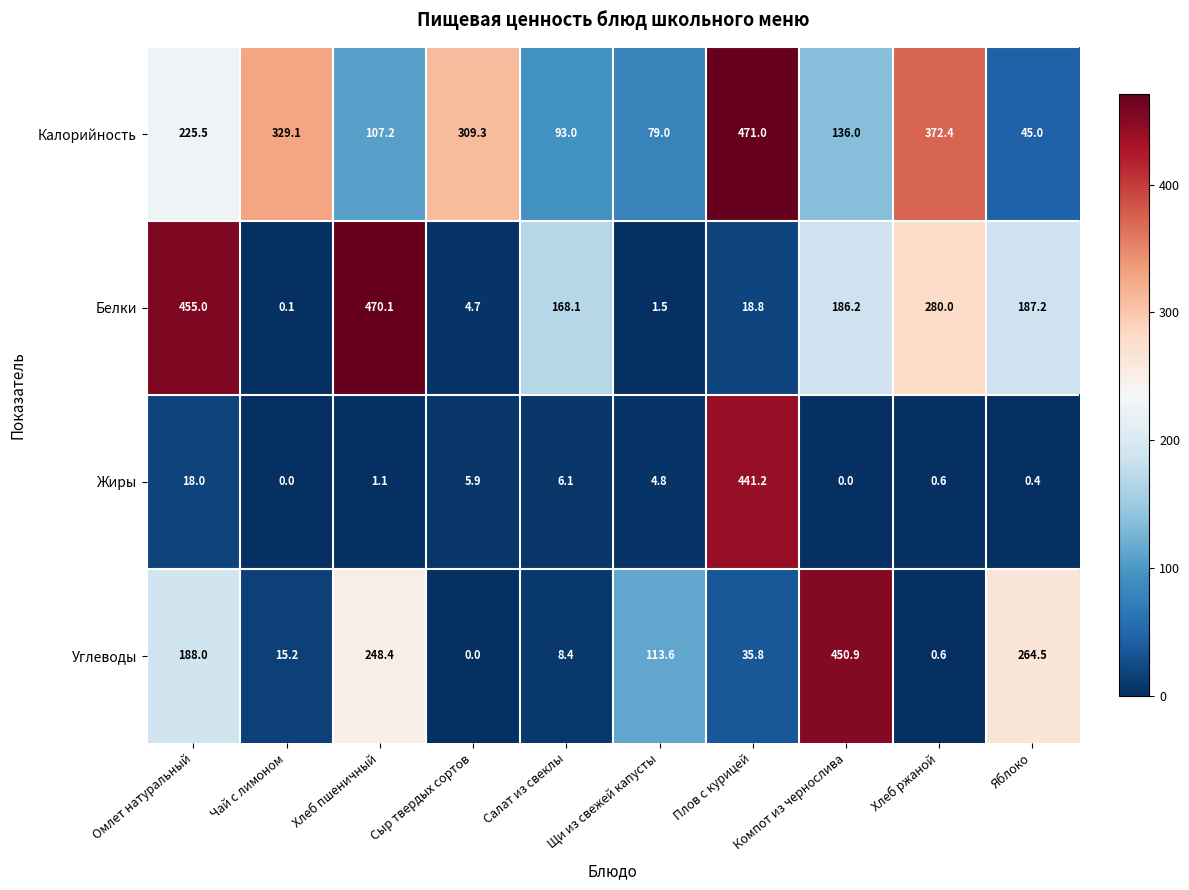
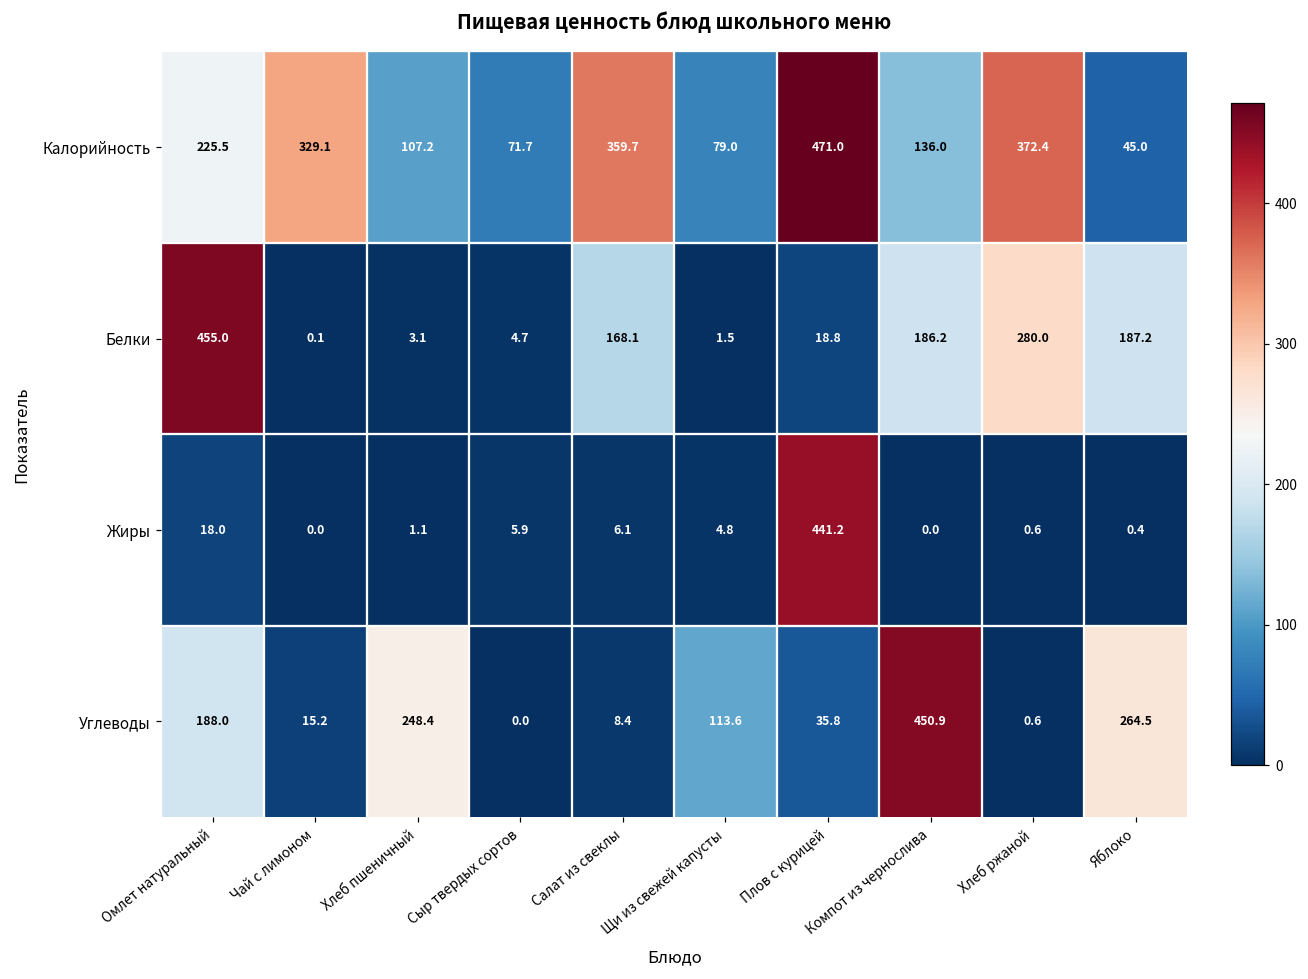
Калорийность, Сыр твердых сортов: 309.3 -> 71.7
Калорийность, Салат из свеклы: 93.0 -> 359.7
Белки, Хлеб пшеничный: 470.1 -> 3.1
